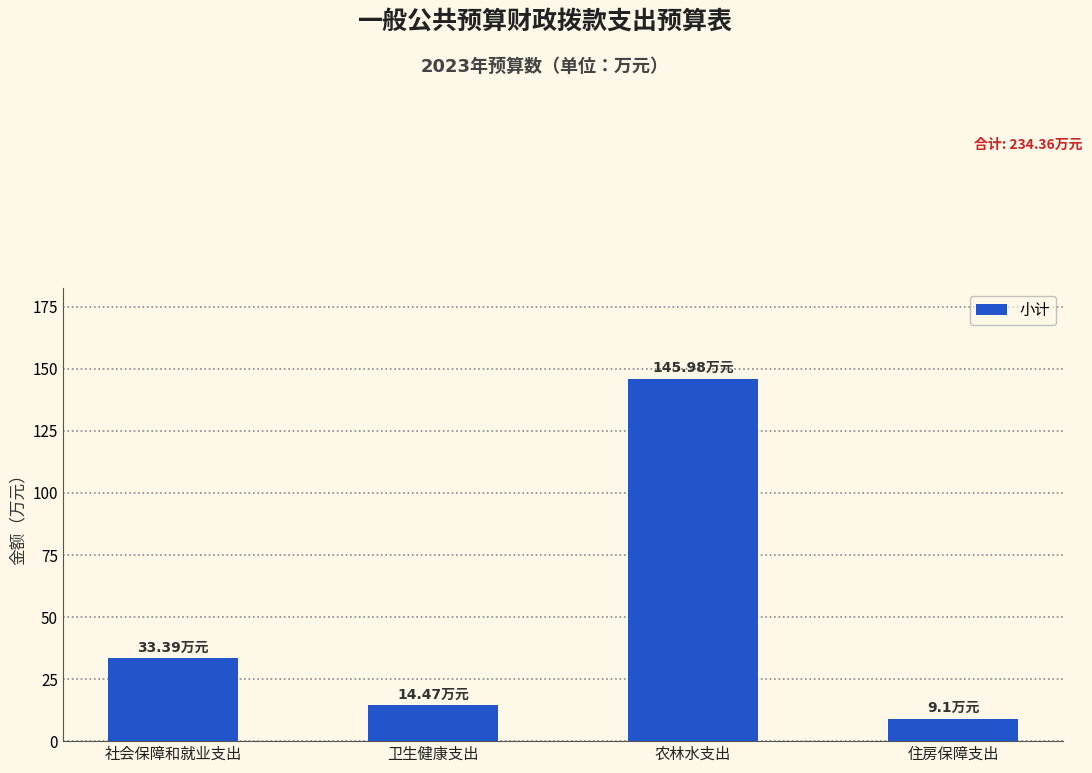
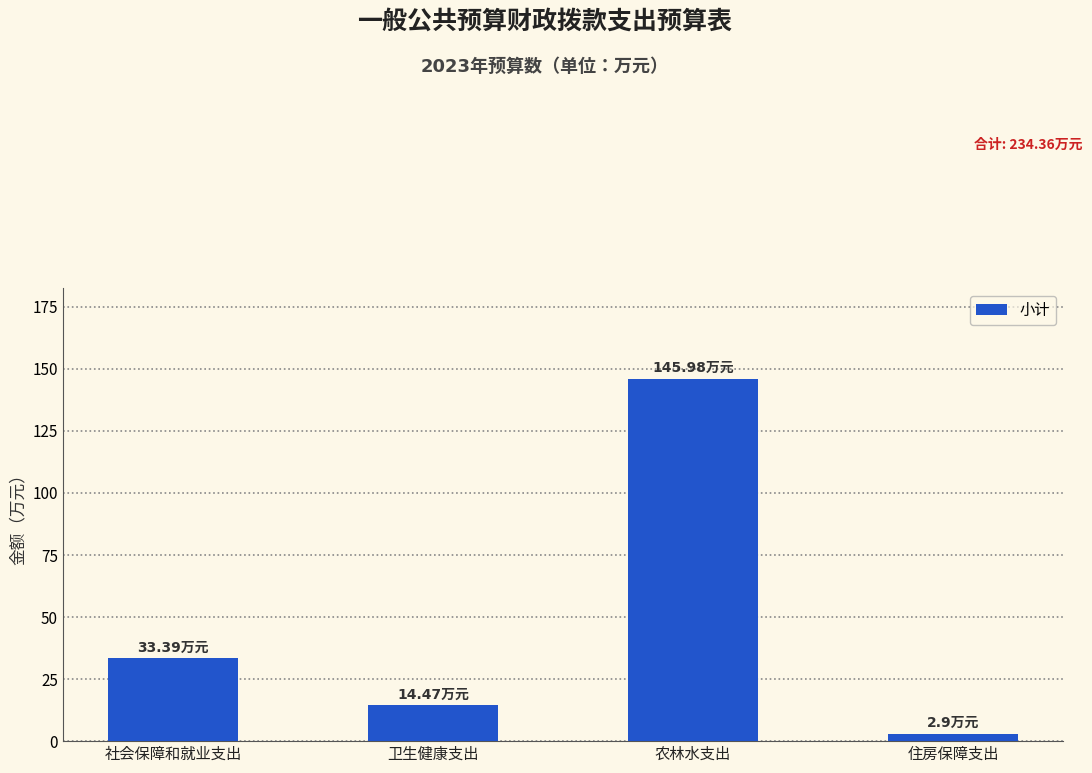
住房保障支出: 9.1 -> 2.9
